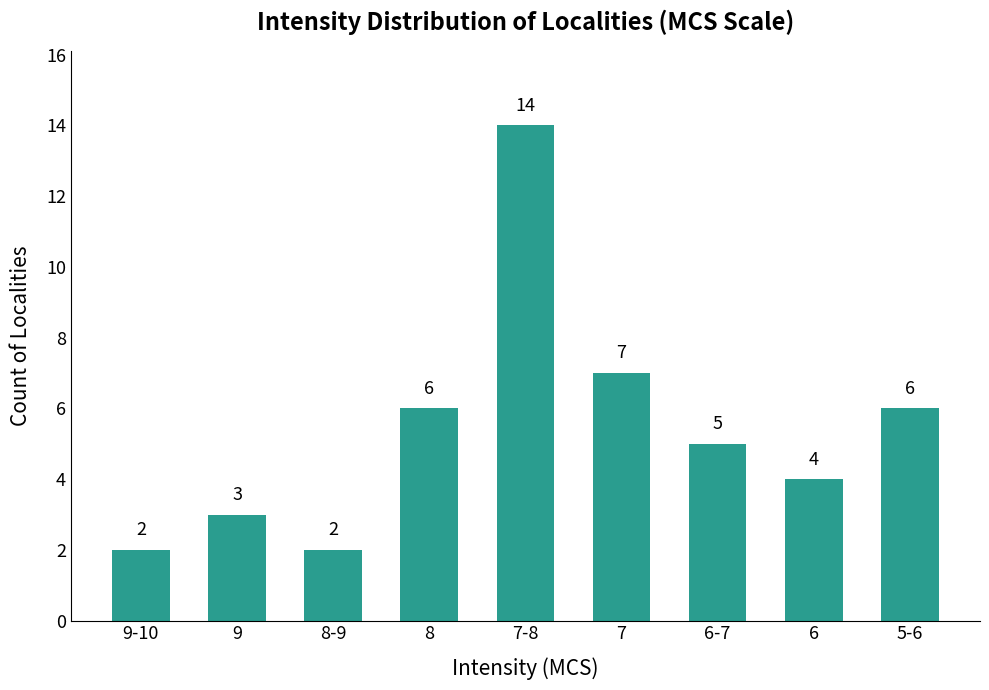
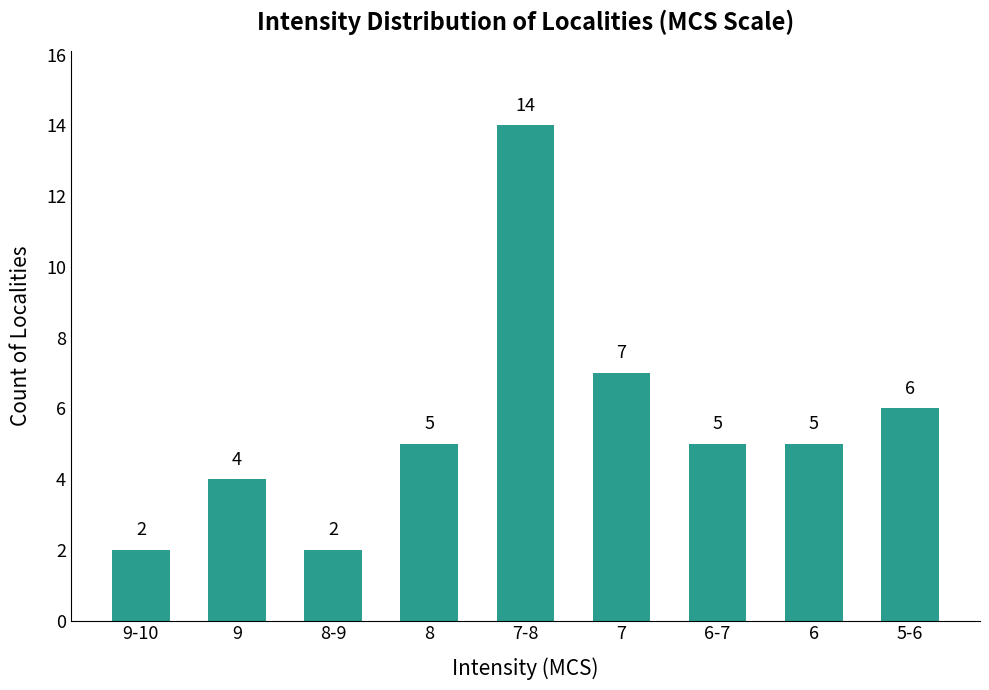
9: 3 -> 4
8: 6 -> 5
6: 4 -> 5
